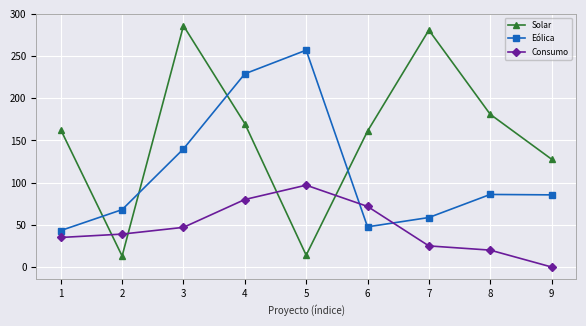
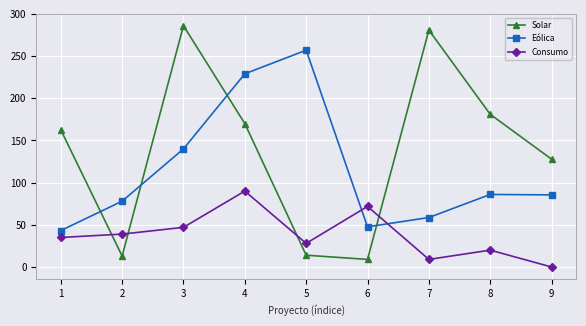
Eólica, 2: 70 -> 80
Consumo, 4: 80 -> 90
Consumo, 5: 100 -> 30
Solar, 6: 160 -> 10
Consumo, 7: 30 -> 10
